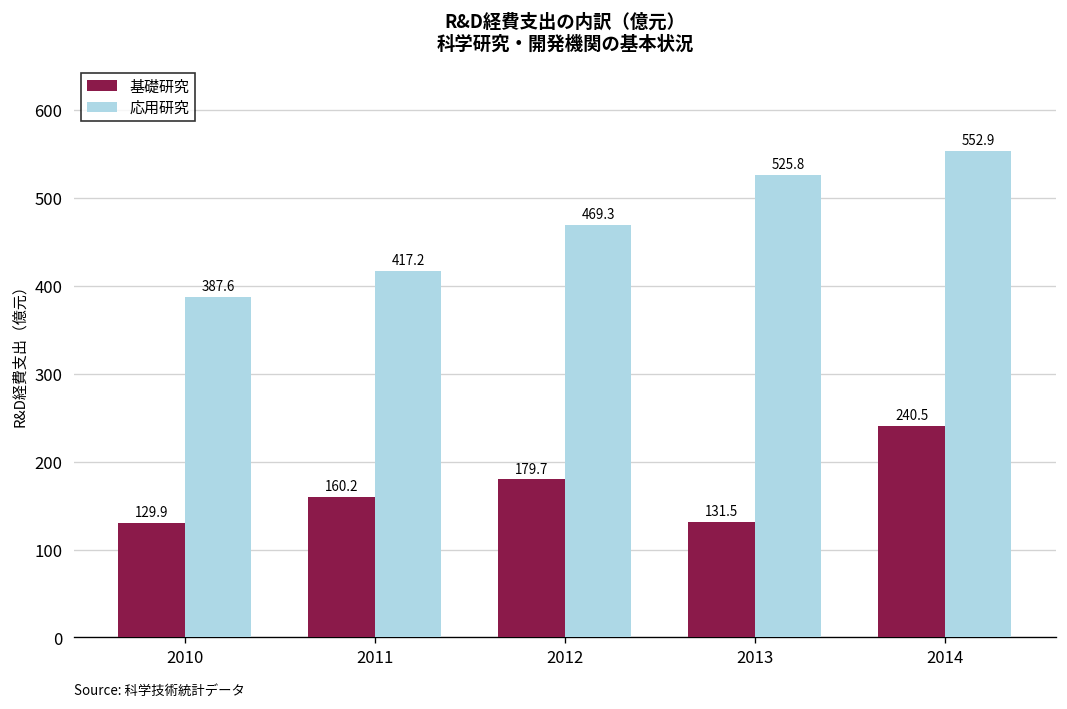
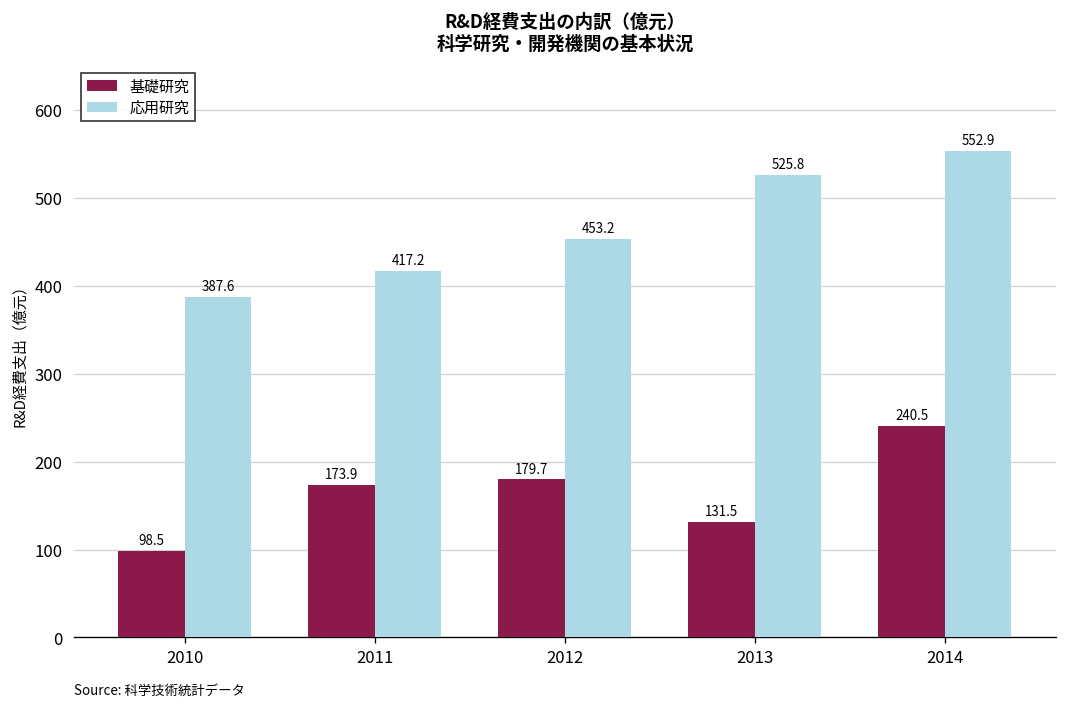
基礎研究, 2010: 129.9 -> 98.5
基礎研究, 2011: 160.2 -> 173.9
応用研究, 2012: 469.3 -> 453.2
